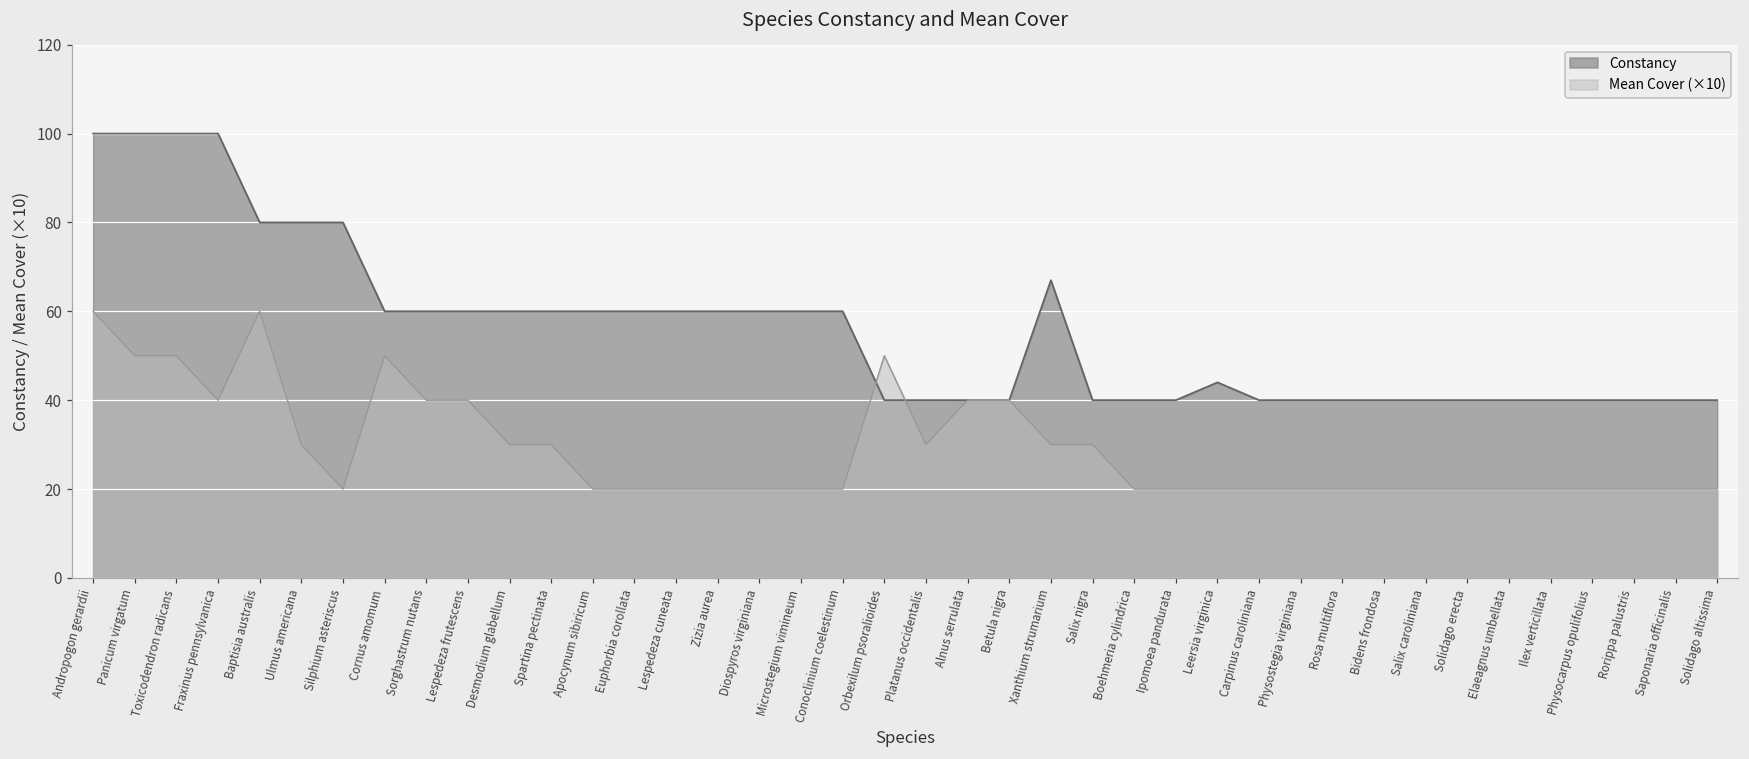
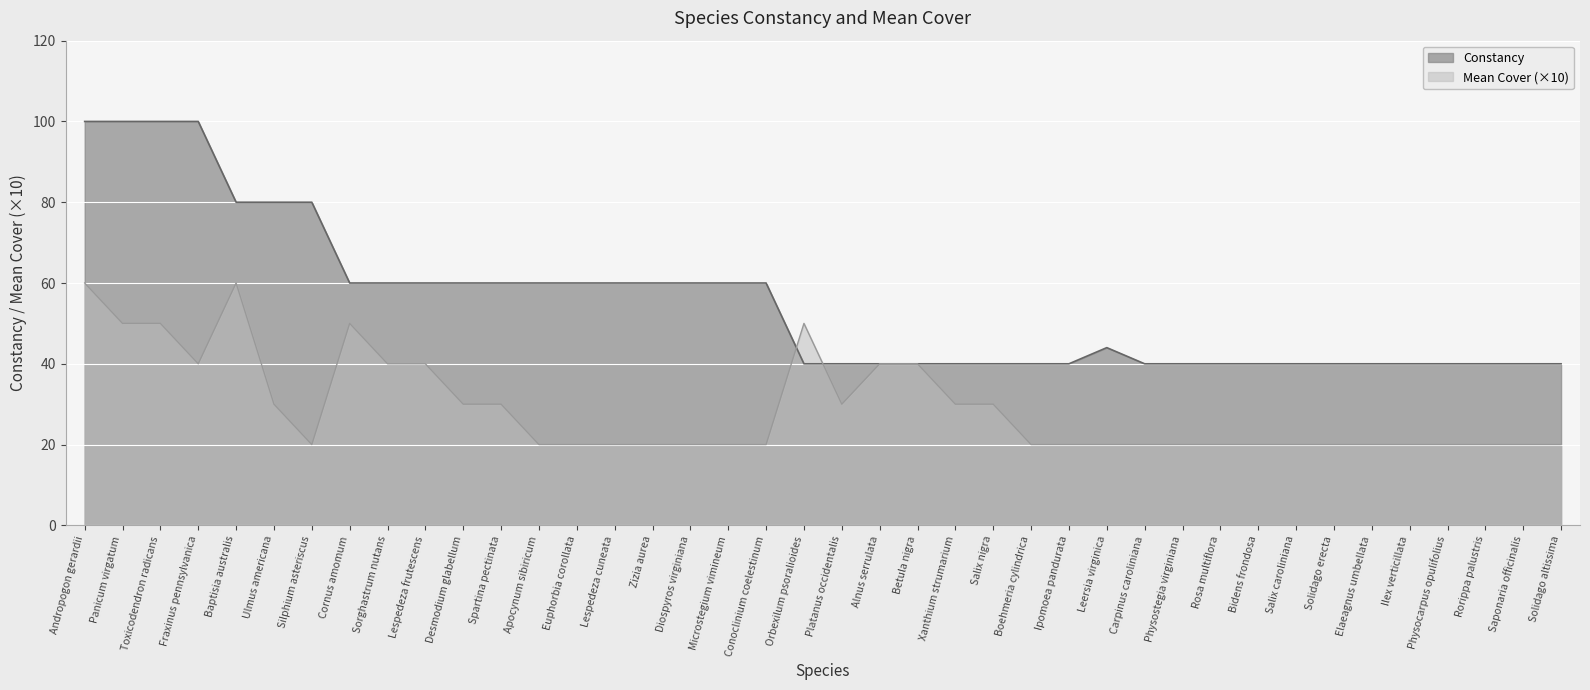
Constancy, Xanthium strumarium: 67 -> 40
